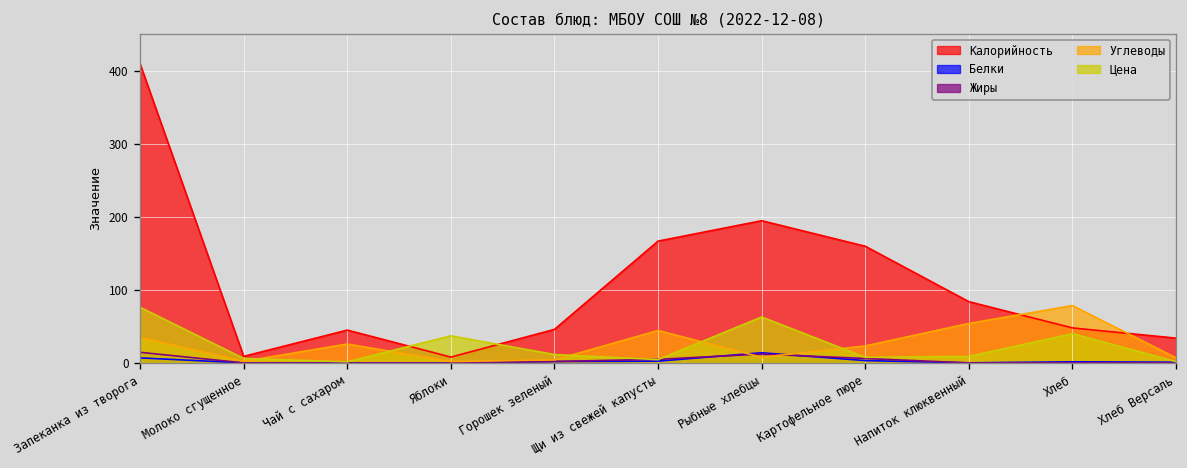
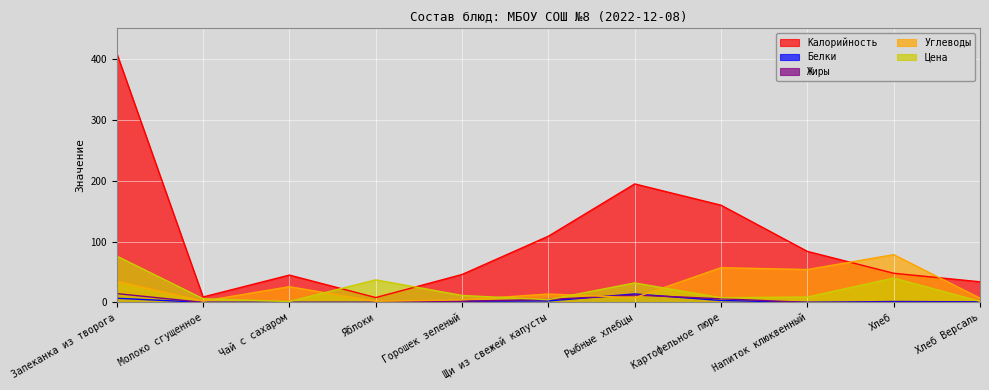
Калорийность, Щи из свежей капусты: 170 -> 110
Углеводы, Щи из свежей капусты: 40 -> 10
Цена, Рыбные хлебцы: 60 -> 30
Углеводы, Картофельное пюре: 20 -> 60
